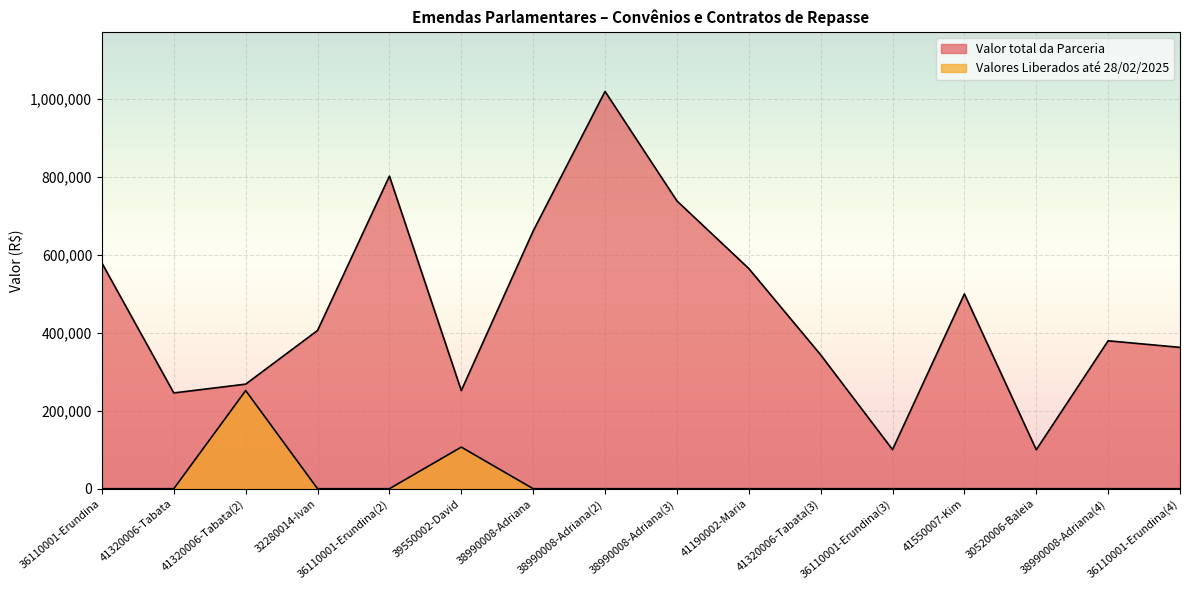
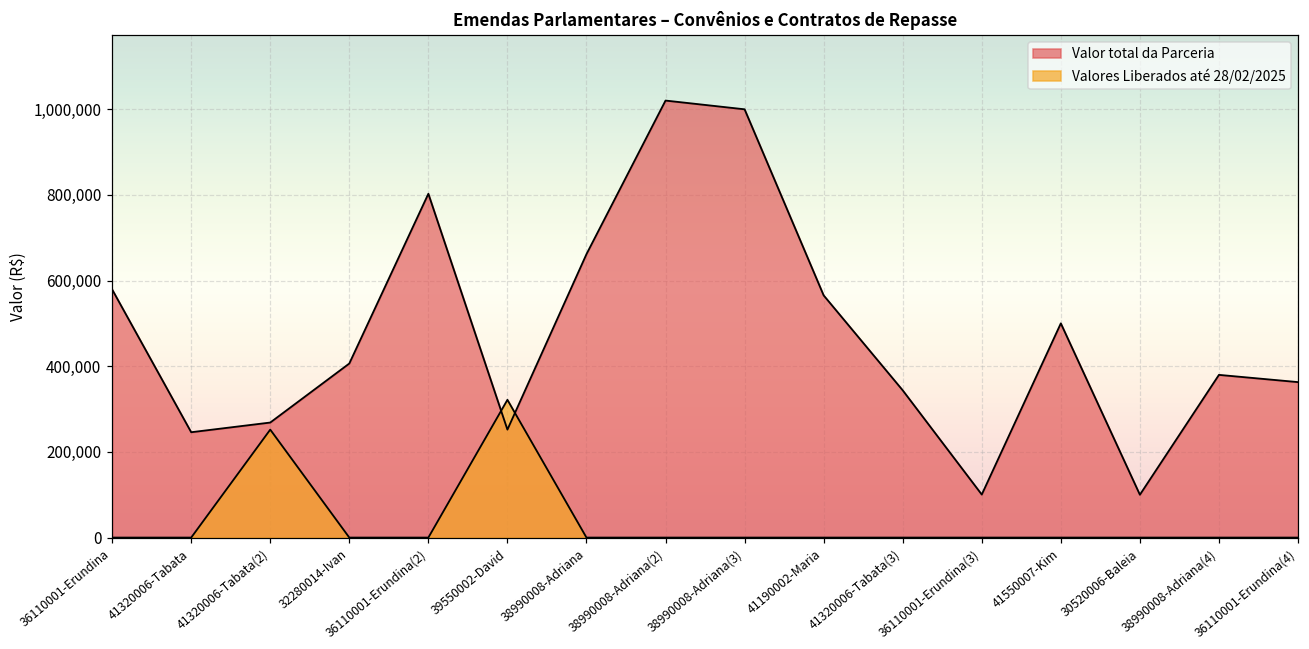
Valores Liberados até 28/02/2025, 39550002-David: 110,000 -> 320,000
Valor total da Parceria, 38990008-Adriana(3): 740,000 -> 1,000,000
